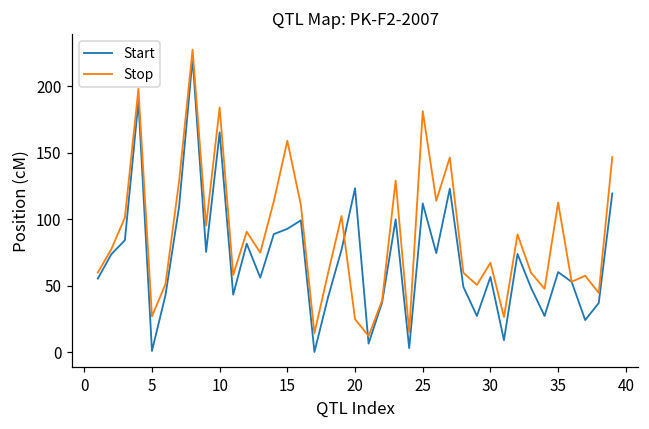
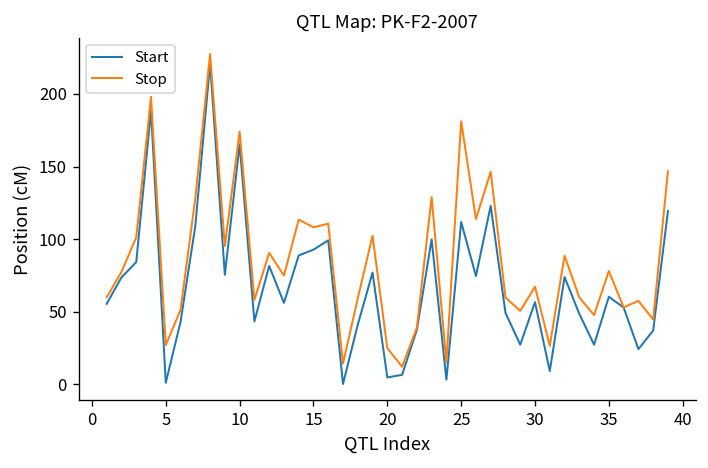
Stop, 10: 184 -> 174
Stop, 15: 159 -> 108
Start, 20: 123 -> 5
Stop, 35: 112 -> 78
